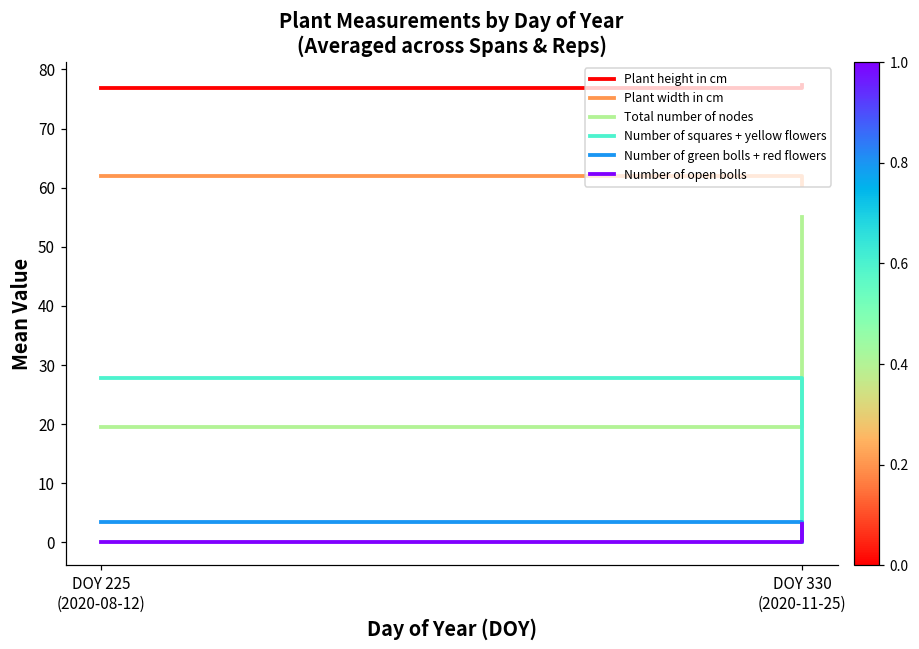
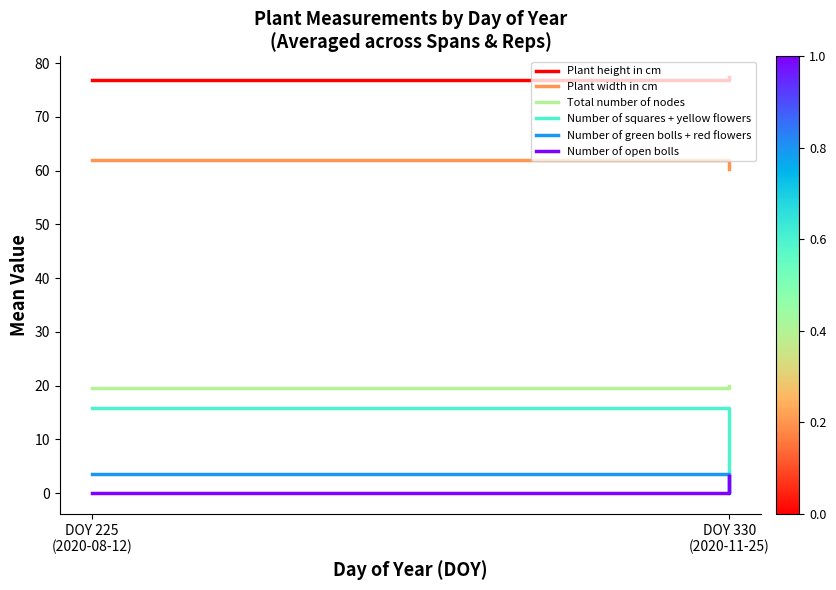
Number of squares + yellow flowers, DOY 225 (2020-08-12): 28 -> 16
Total number of nodes, DOY 330 (2020-11-25): 55 -> 20
